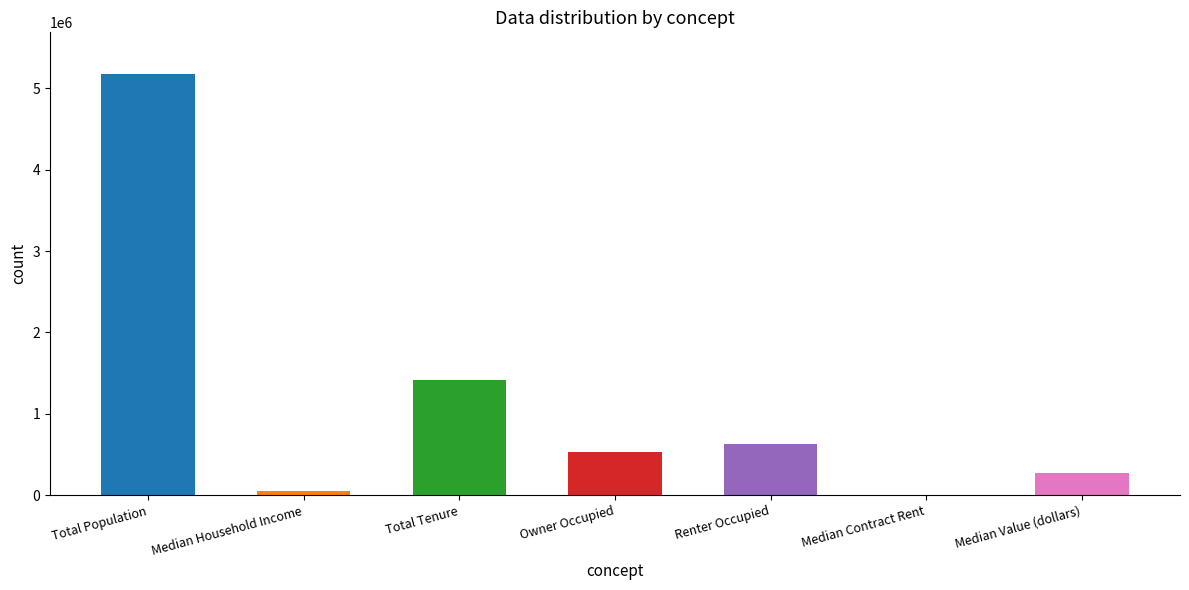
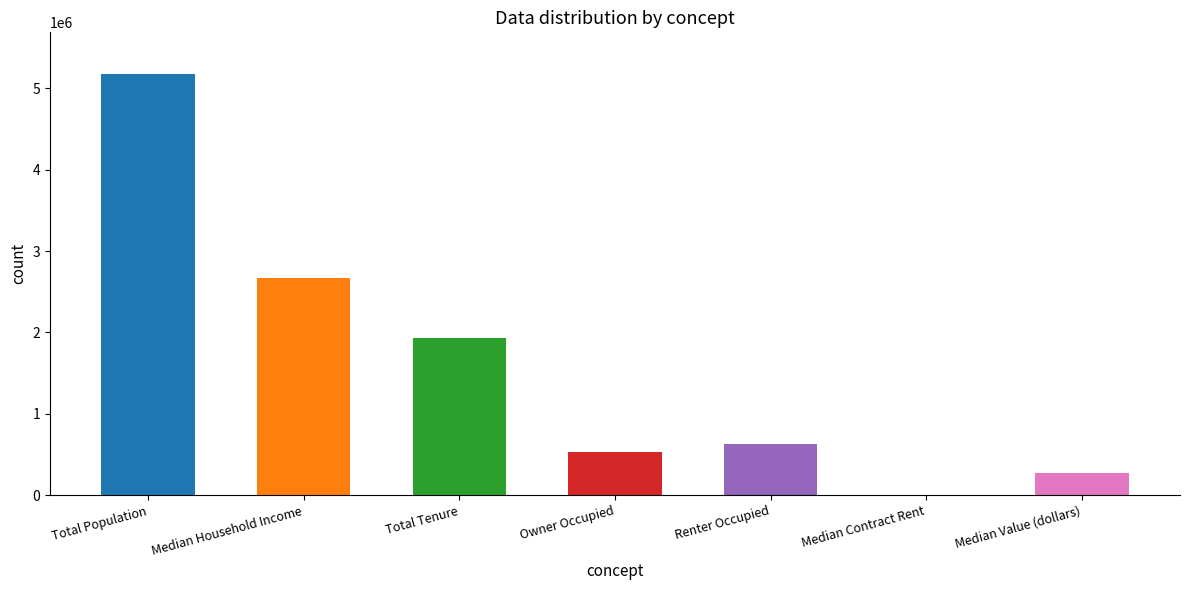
Median Household Income: 100000 -> 2700000
Total Tenure: 1400000 -> 1900000
